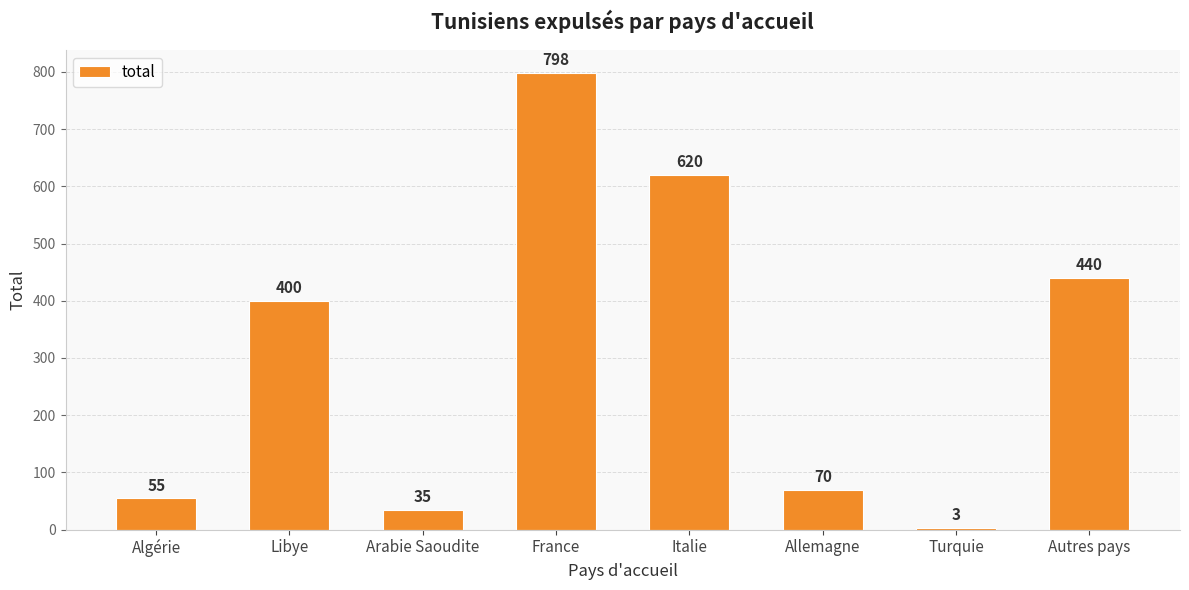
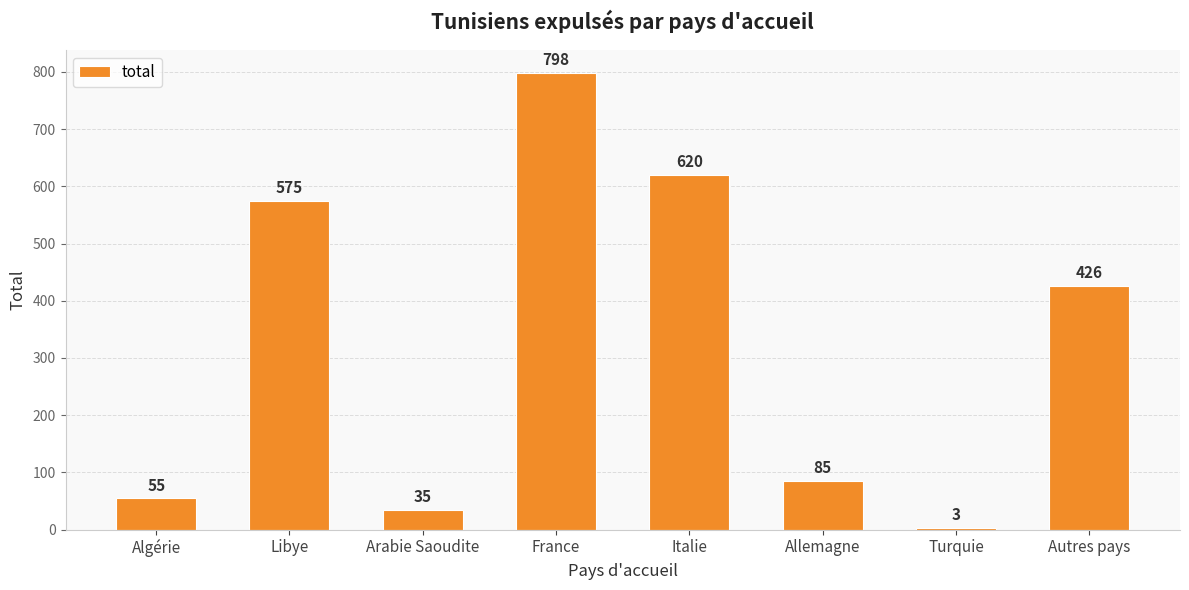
Libye: 400 -> 575
Allemagne: 70 -> 85
Autres pays: 440 -> 426
